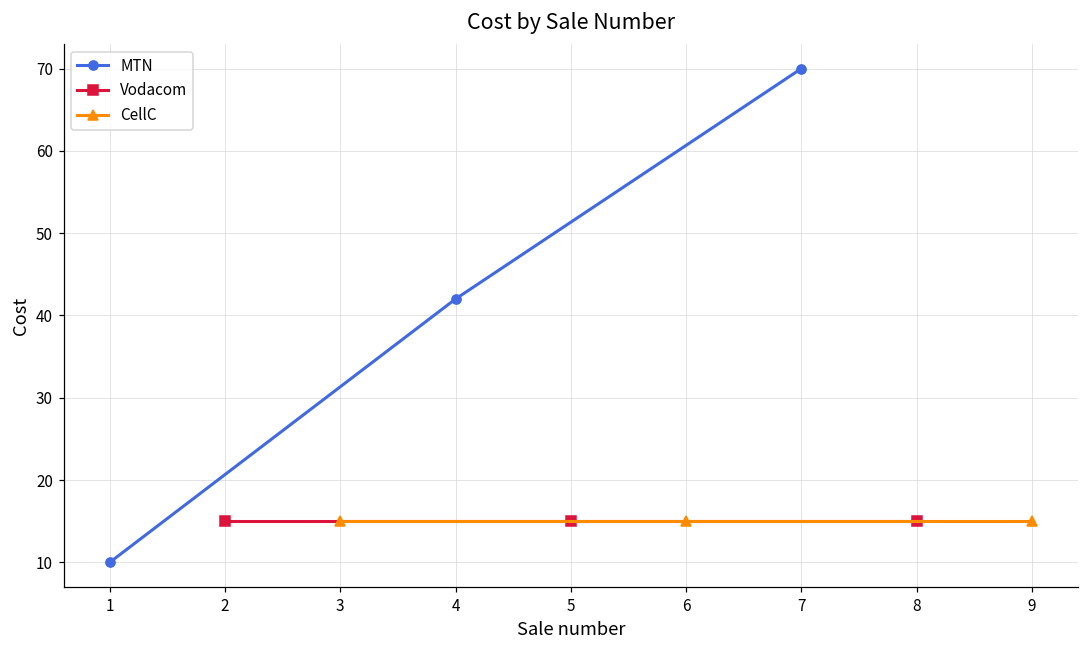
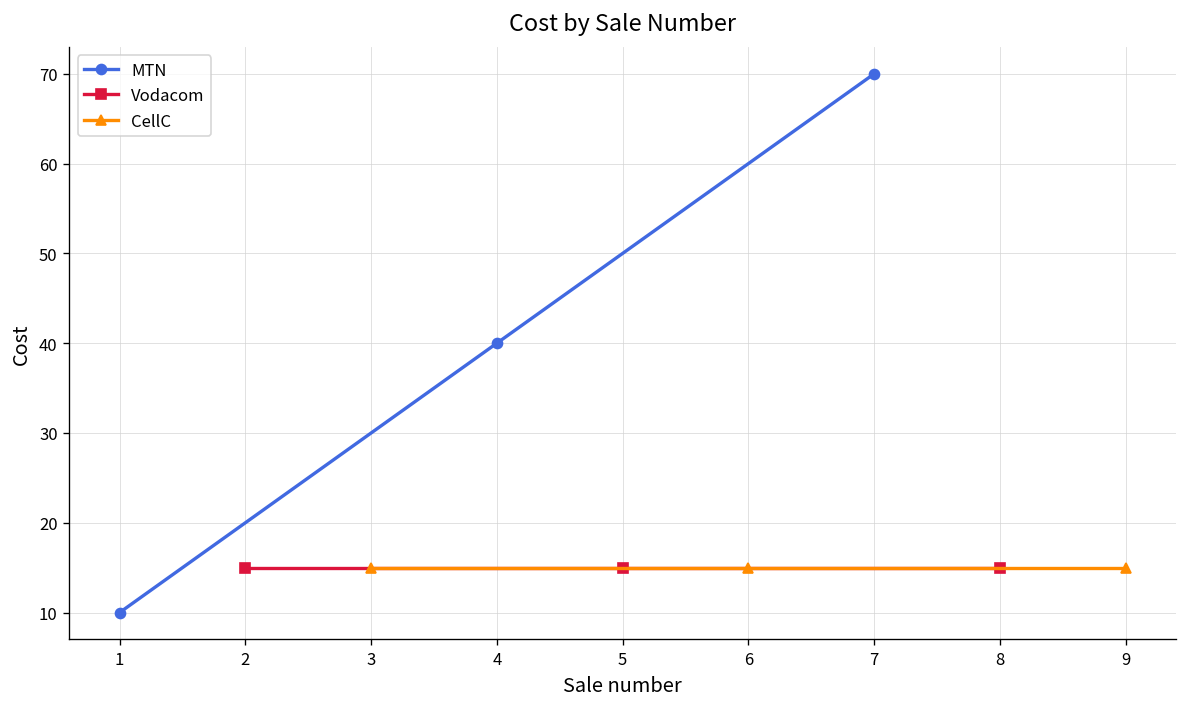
MTN, 4: 42 -> 40
